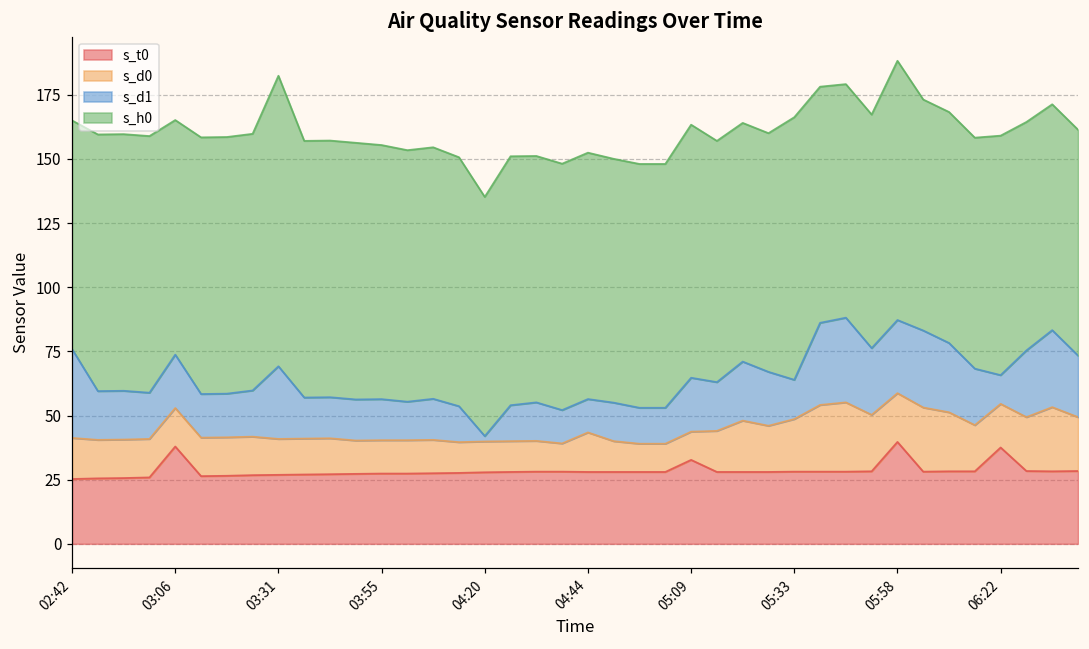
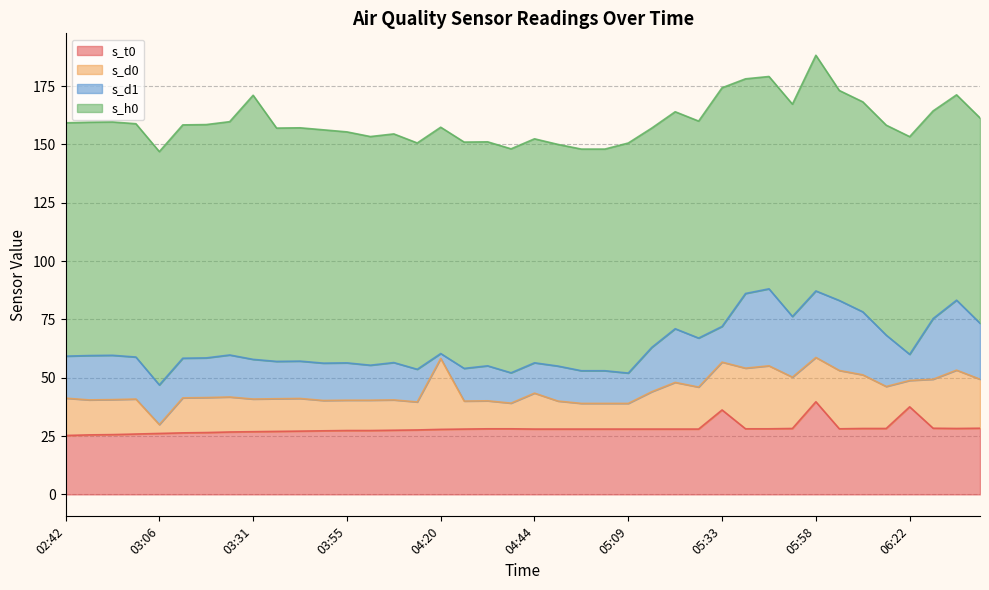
s_d1, 02:42: 35 -> 18
s_h0, 02:42: 89 -> 100
s_t0, 03:06: 38 -> 26
s_d0, 03:06: 15 -> 4
s_d1, 03:06: 21 -> 17
s_h0, 03:06: 91 -> 100
s_d1, 03:31: 28 -> 17
s_d0, 04:20: 12 -> 30
s_h0, 04:20: 93 -> 97
s_t0, 05:09: 33 -> 28
s_d1, 05:09: 21 -> 13
s_t0, 05:33: 28 -> 36
s_d0, 06:22: 17 -> 11
